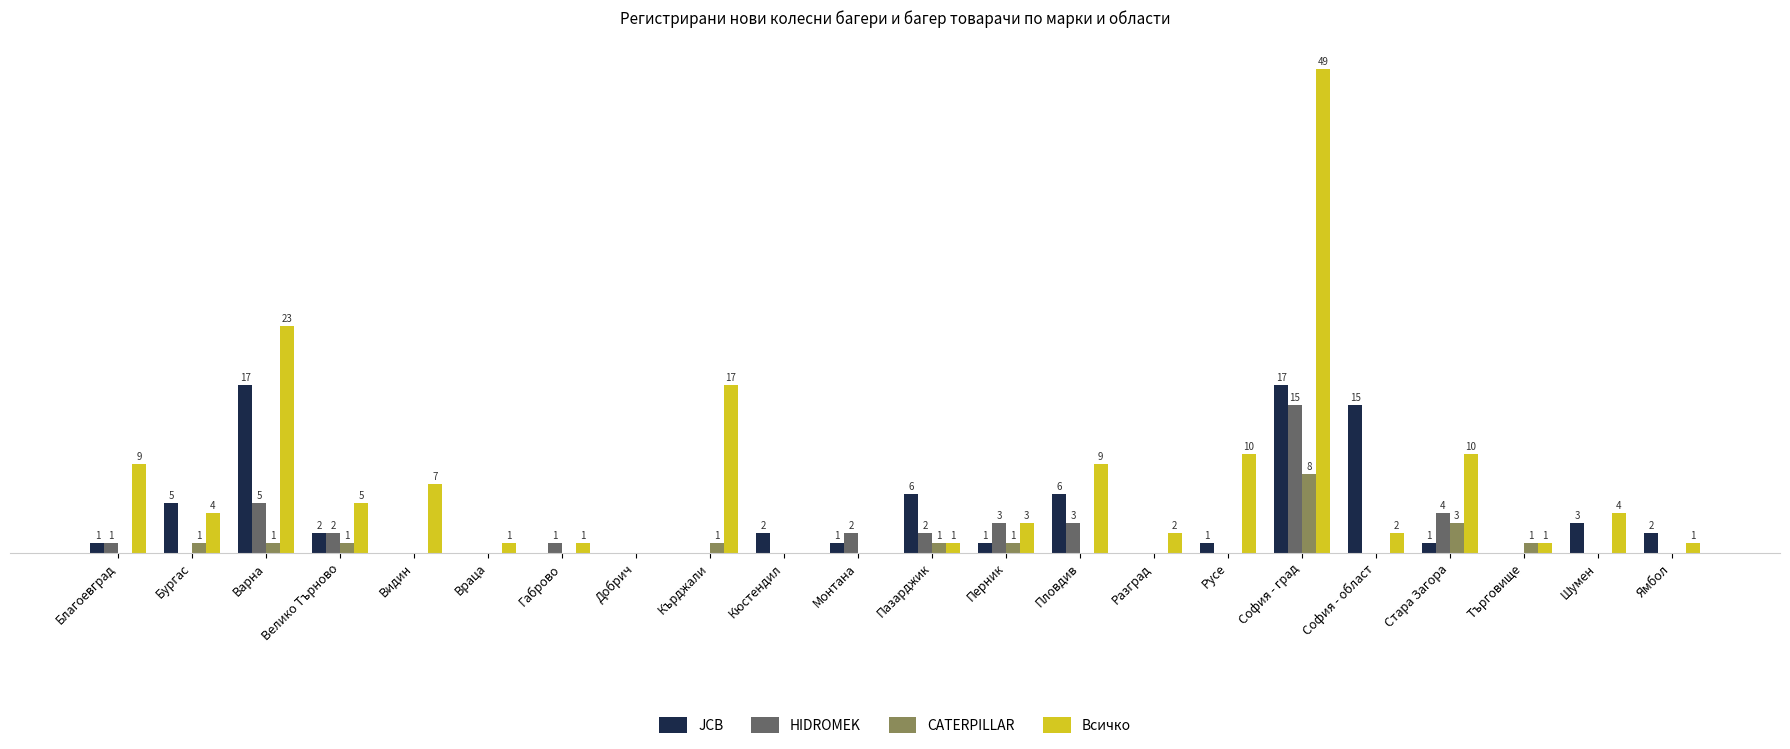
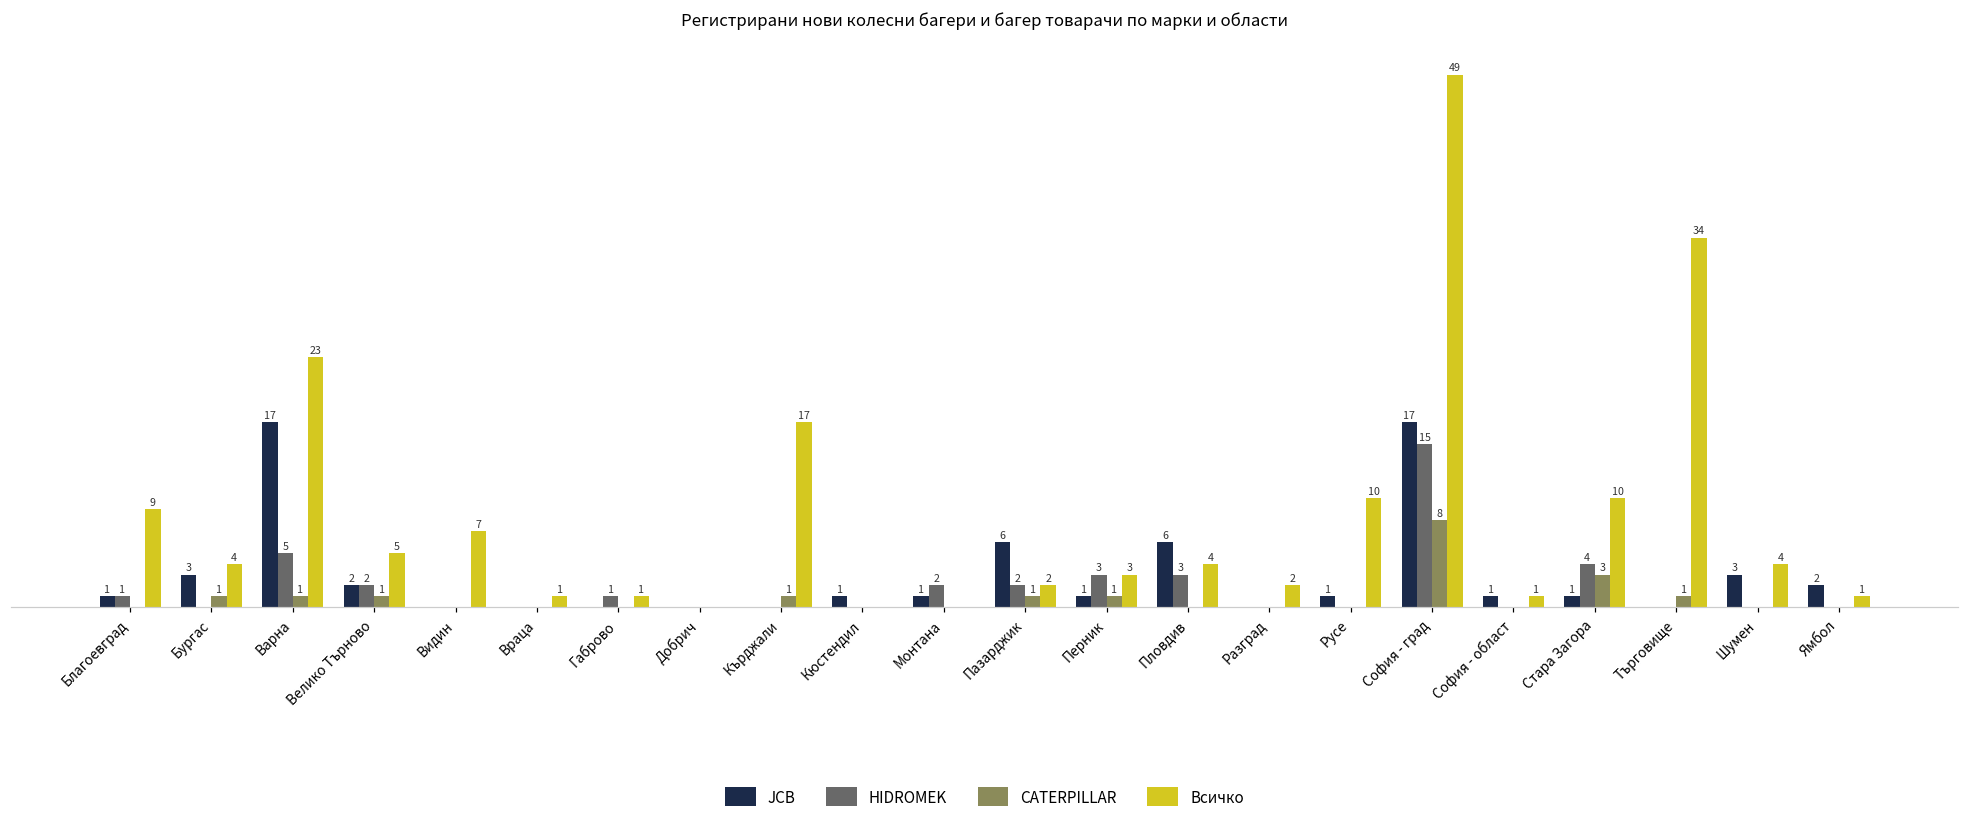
JCB, Бургас: 5 -> 3
JCB, Кюстендил: 2 -> 1
Всичко, Пазарджик: 1 -> 2
Всичко, Пловдив: 9 -> 4
JCB, София - област: 15 -> 1
Всичко, София - област: 2 -> 1
Всичко, Търговище: 1 -> 34
